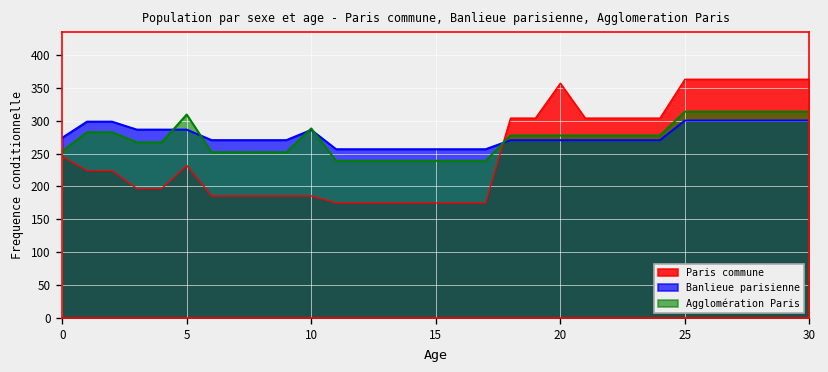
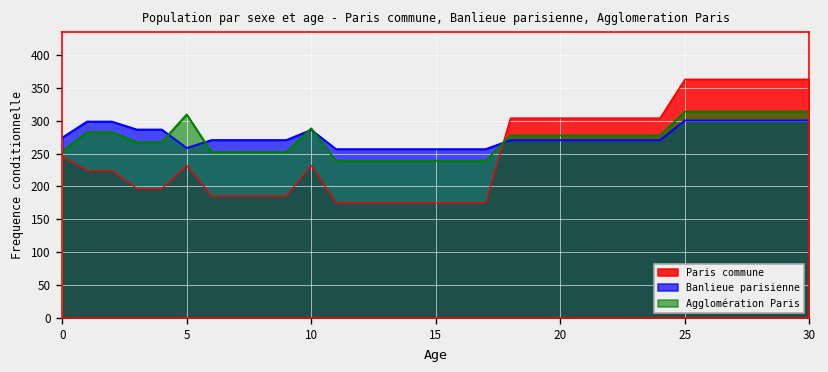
Banlieue parisienne, 5: 290 -> 260
Paris commune, 10: 190 -> 230
Paris commune, 20: 360 -> 300
